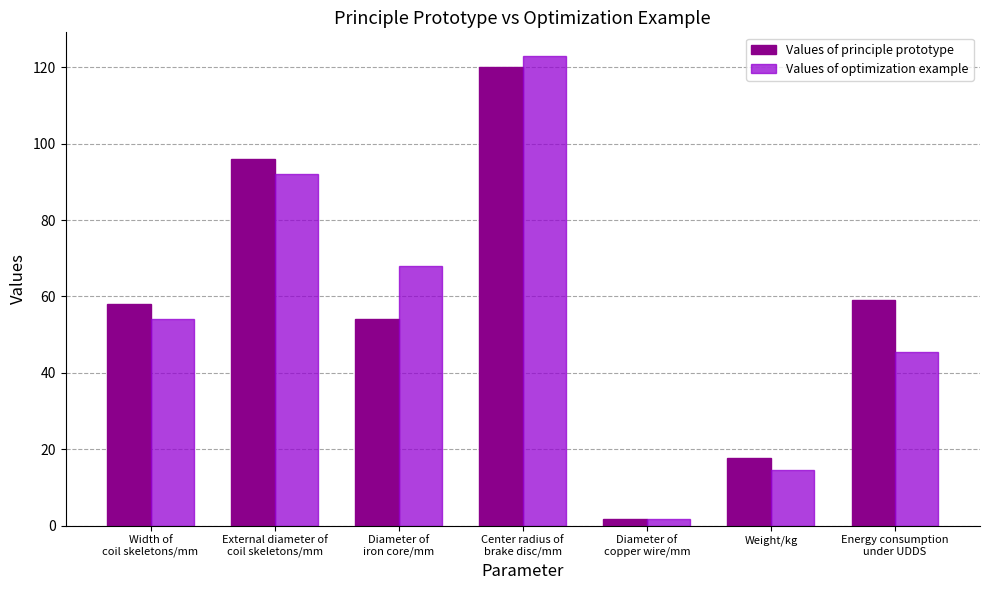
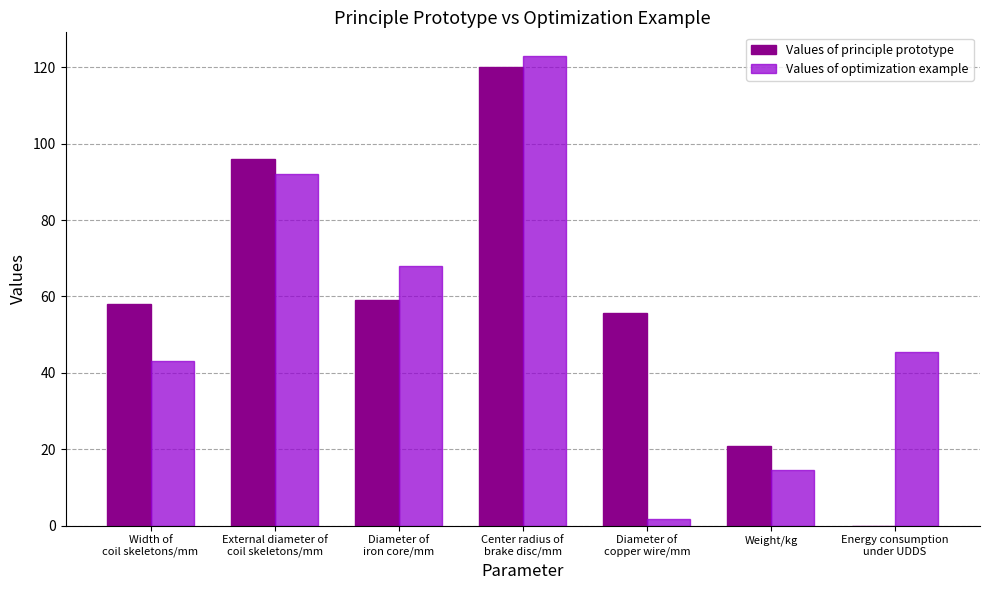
Values of optimization example, Width of coil skeletons/mm: 54 -> 43
Values of principle prototype, Diameter of iron core/mm: 54 -> 59
Values of principle prototype, Diameter of copper wire/mm: 2 -> 56
Values of principle prototype, Weight/kg: 18 -> 21
Values of principle prototype, Energy consumption under UDDS: 59 -> 0
